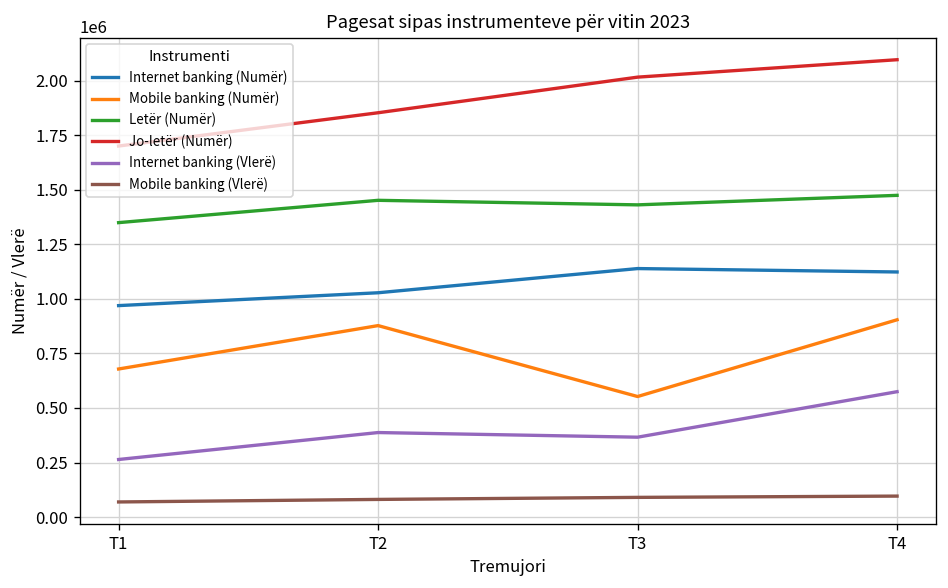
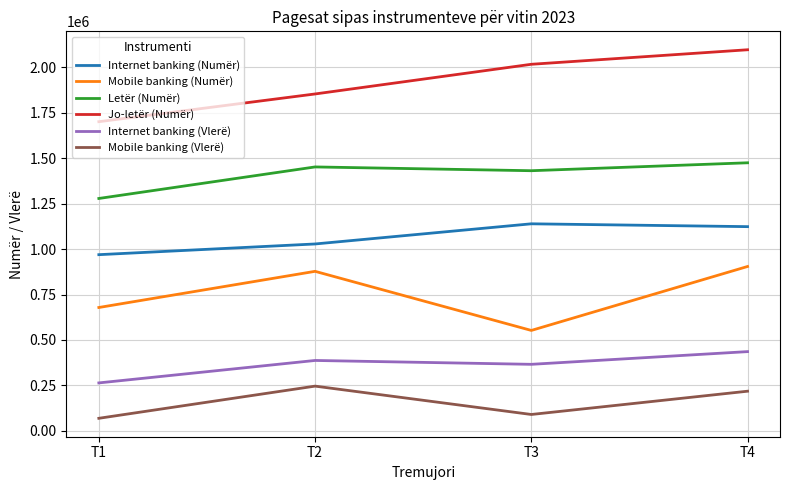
Letër (Numër), T1: 1350000 -> 1280000
Mobile banking (Vlerë), T2: 80000 -> 250000
Internet banking (Vlerë), T4: 570000 -> 440000
Mobile banking (Vlerë), T4: 100000 -> 220000
